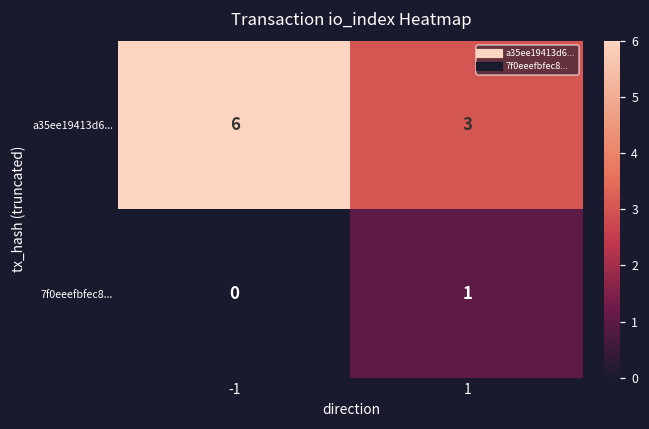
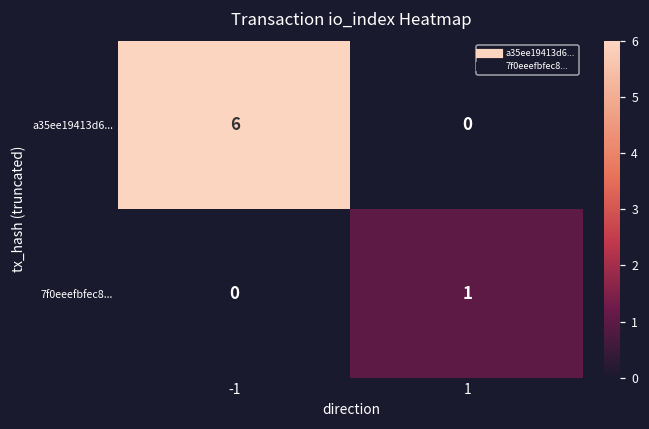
a35ee19413d6..., 1: 3 -> 0
